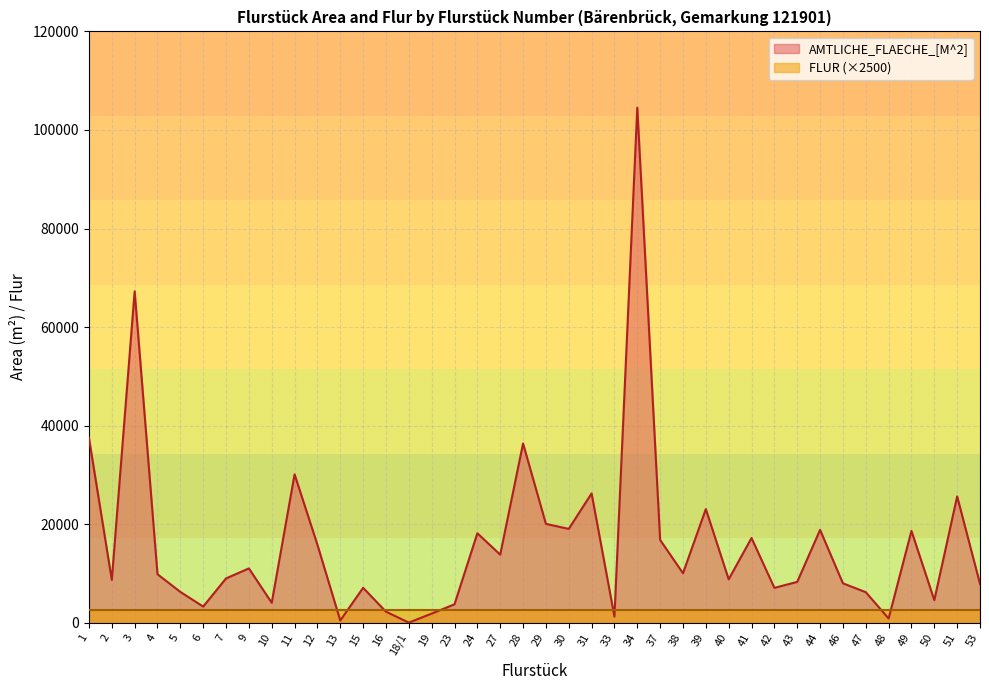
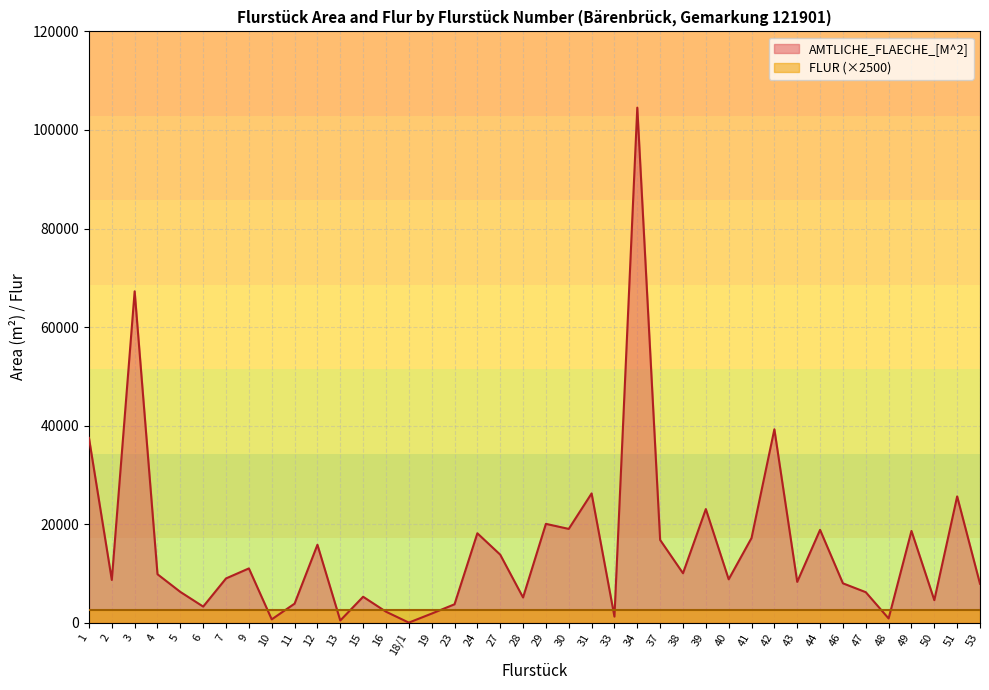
AMTLICHE_FLAECHE_[M^2], 10: 4000 -> 1000
AMTLICHE_FLAECHE_[M^2], 11: 30000 -> 4000
AMTLICHE_FLAECHE_[M^2], 15: 7000 -> 5000
AMTLICHE_FLAECHE_[M^2], 28: 36000 -> 5000
AMTLICHE_FLAECHE_[M^2], 42: 7000 -> 39000
